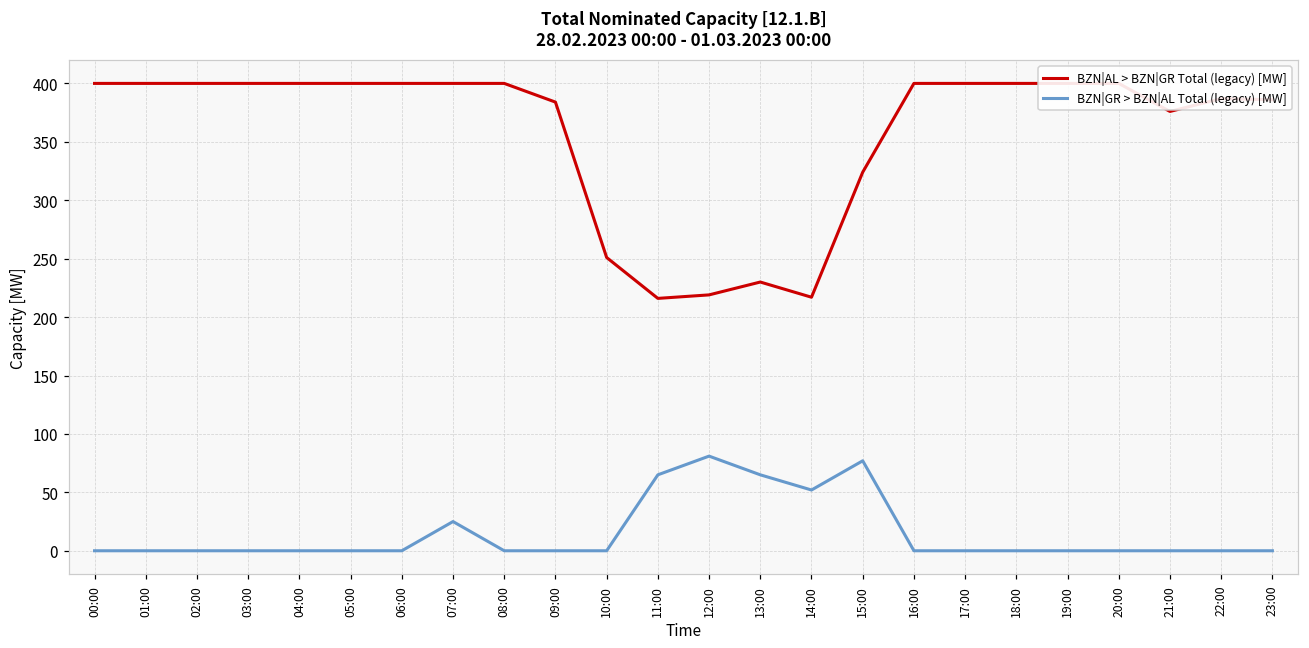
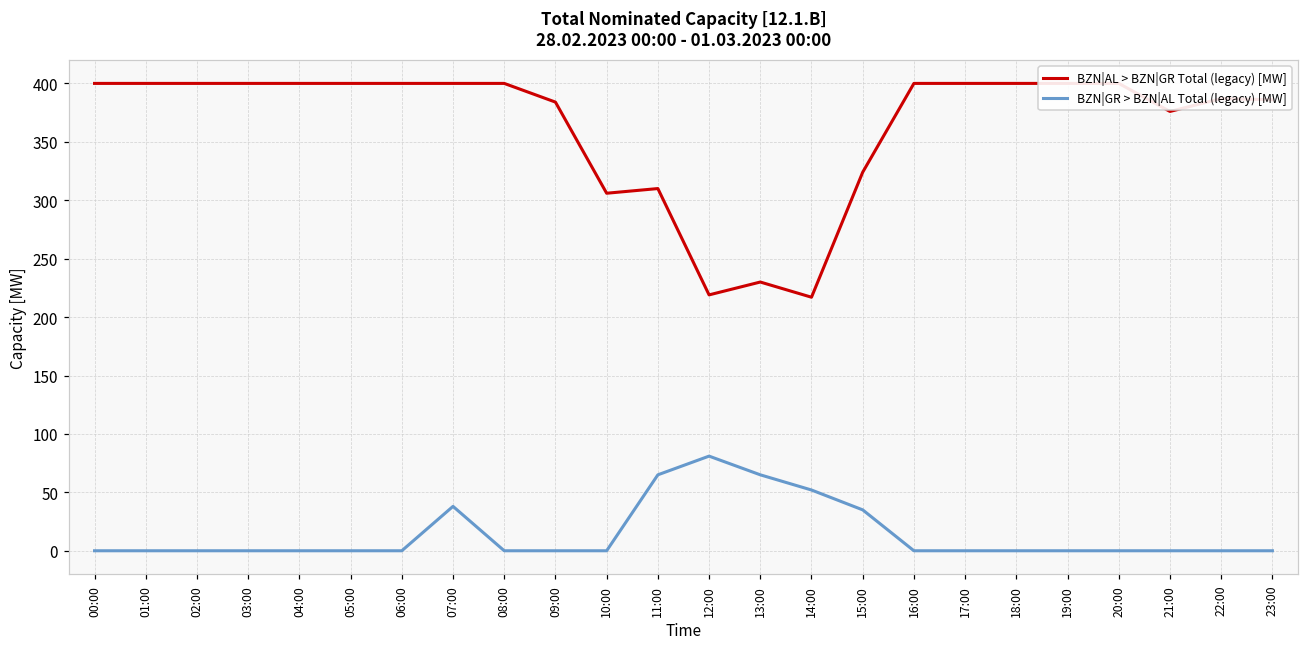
BZN|GR > BZN|AL Total (legacy) [MW], 07:00: 25 -> 38
BZN|AL > BZN|GR Total (legacy) [MW], 10:00: 251 -> 306
BZN|AL > BZN|GR Total (legacy) [MW], 11:00: 216 -> 310
BZN|GR > BZN|AL Total (legacy) [MW], 15:00: 77 -> 35
